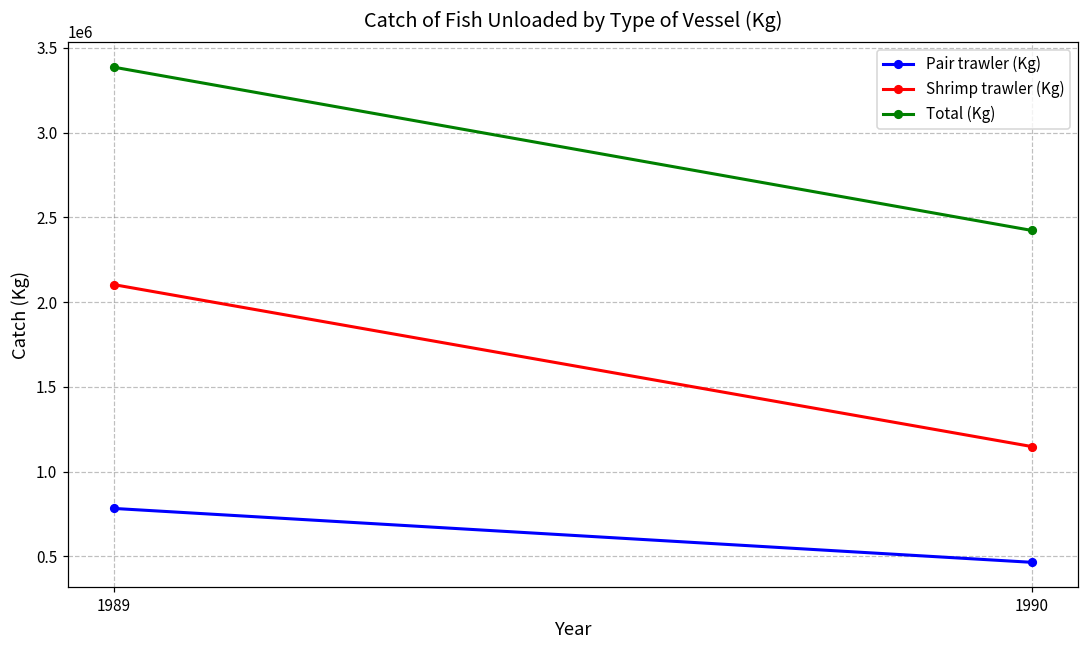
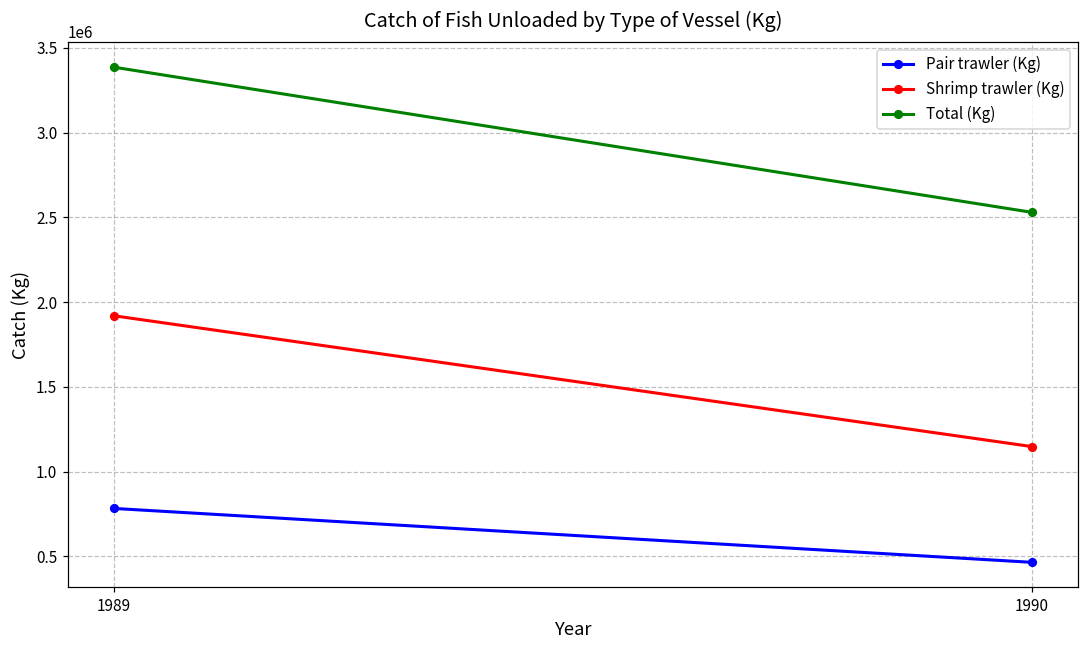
Shrimp trawler (Kg), 1989: 2100000 -> 1920000
Total (Kg), 1990: 2420000 -> 2530000
